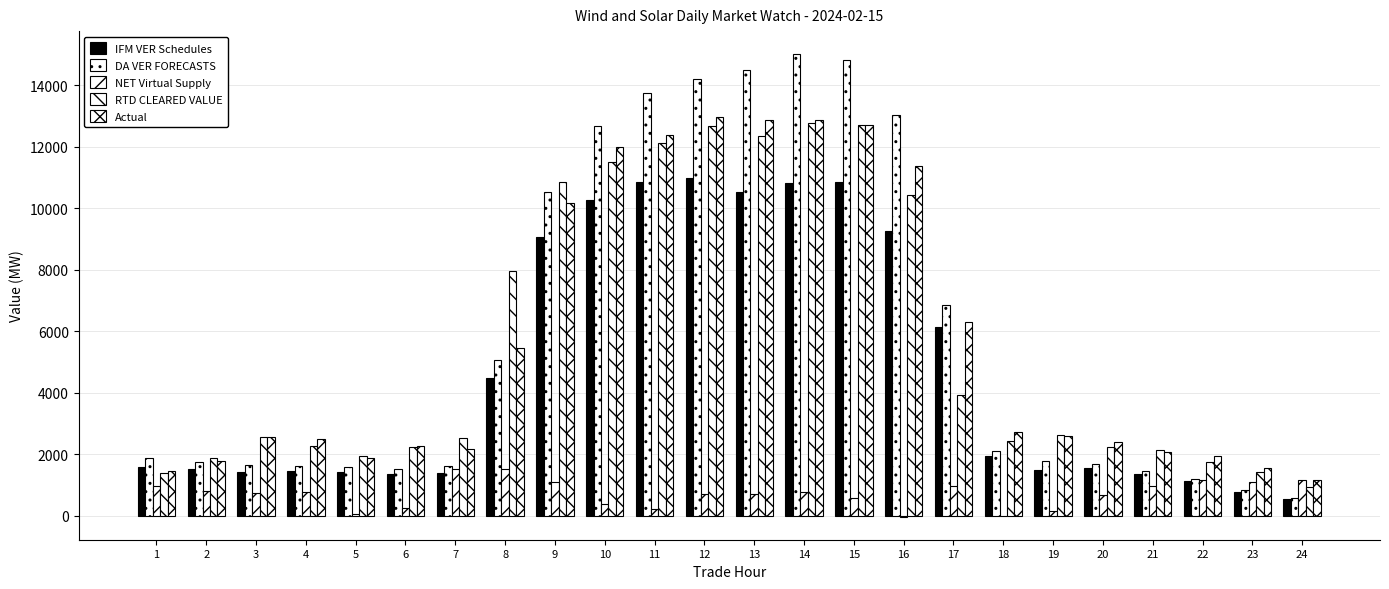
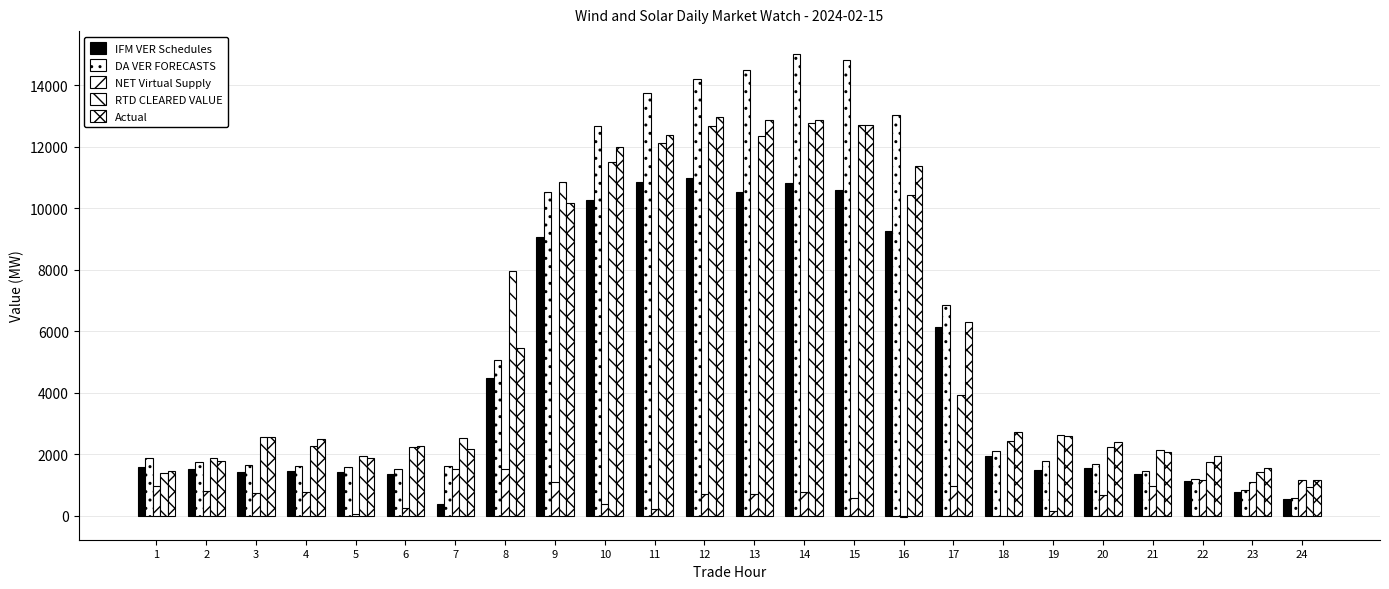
IFM VER Schedules, 7: 1400 -> 400
IFM VER Schedules, 15: 10800 -> 10600
